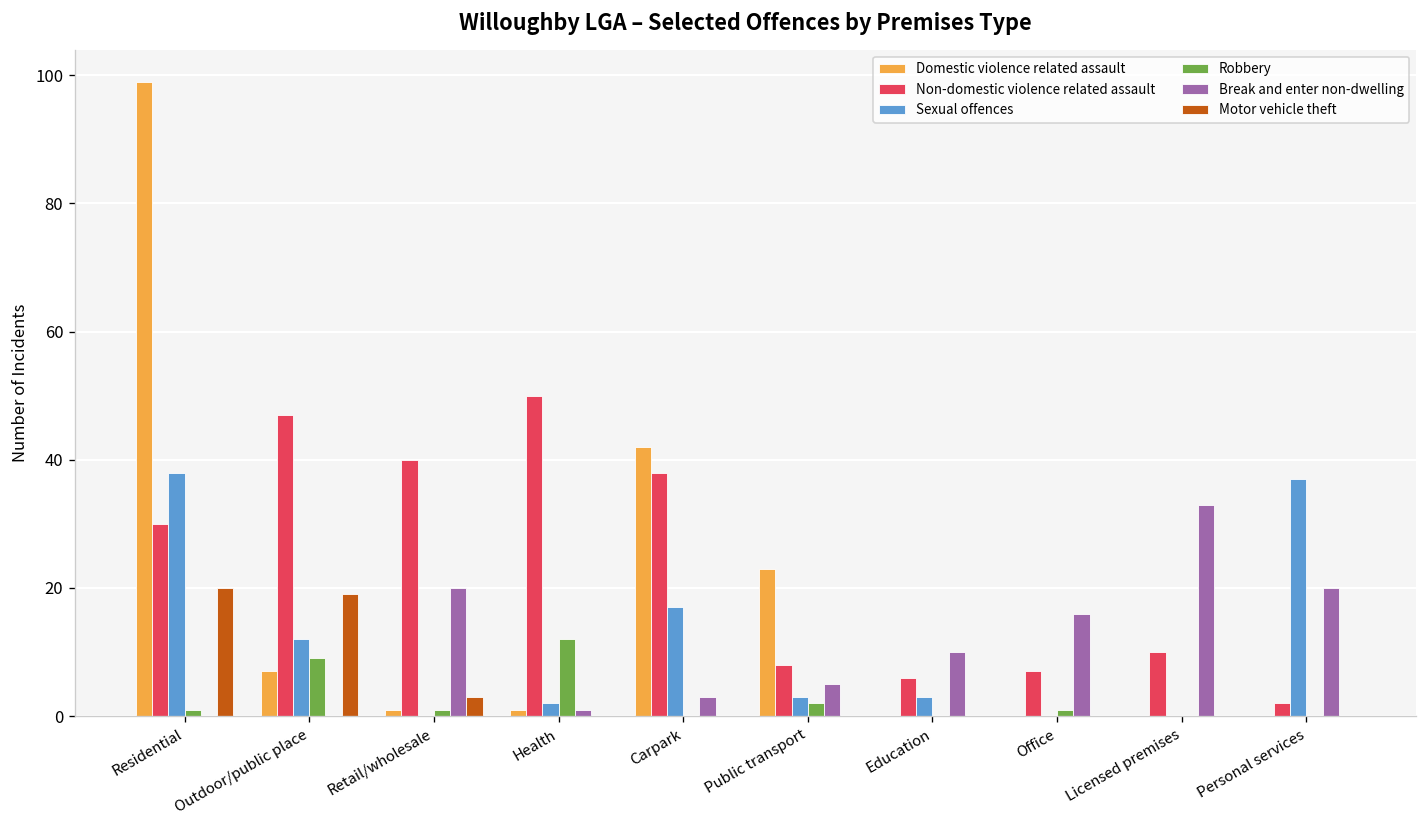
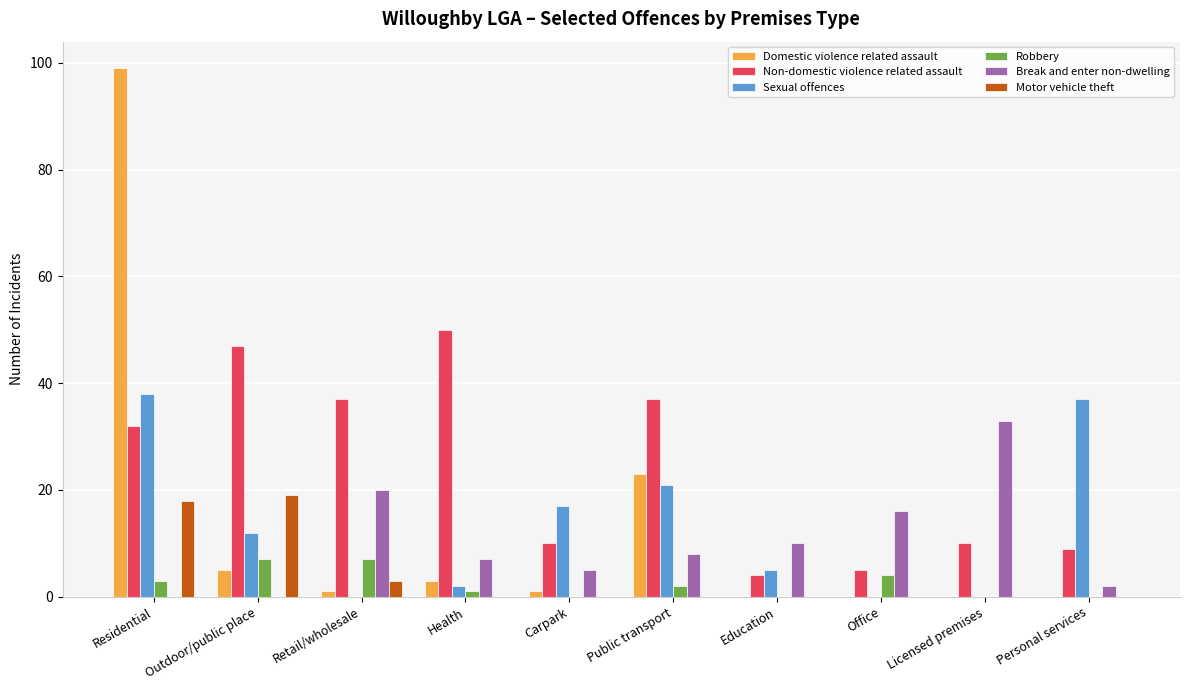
Non-domestic violence related assault, Residential: 30 -> 32
Robbery, Residential: 1 -> 3
Motor vehicle theft, Residential: 20 -> 18
Domestic violence related assault, Outdoor/public place: 7 -> 5
Robbery, Outdoor/public place: 9 -> 7
Non-domestic violence related assault, Retail/wholesale: 40 -> 37
Robbery, Retail/wholesale: 1 -> 7
Domestic violence related assault, Health: 1 -> 3
Robbery, Health: 12 -> 1
Break and enter non-dwelling, Health: 1 -> 7
Domestic violence related assault, Carpark: 42 -> 1
Non-domestic violence related assault, Carpark: 38 -> 10
Break and enter non-dwelling, Carpark: 3 -> 5
Non-domestic violence related assault, Public transport: 8 -> 37
Sexual offences, Public transport: 3 -> 21
Break and enter non-dwelling, Public transport: 5 -> 8
Non-domestic violence related assault, Education: 6 -> 4
Sexual offences, Education: 3 -> 5
Non-domestic violence related assault, Office: 7 -> 5
Robbery, Office: 1 -> 4
Non-domestic violence related assault, Personal services: 2 -> 9
Break and enter non-dwelling, Personal services: 20 -> 2
